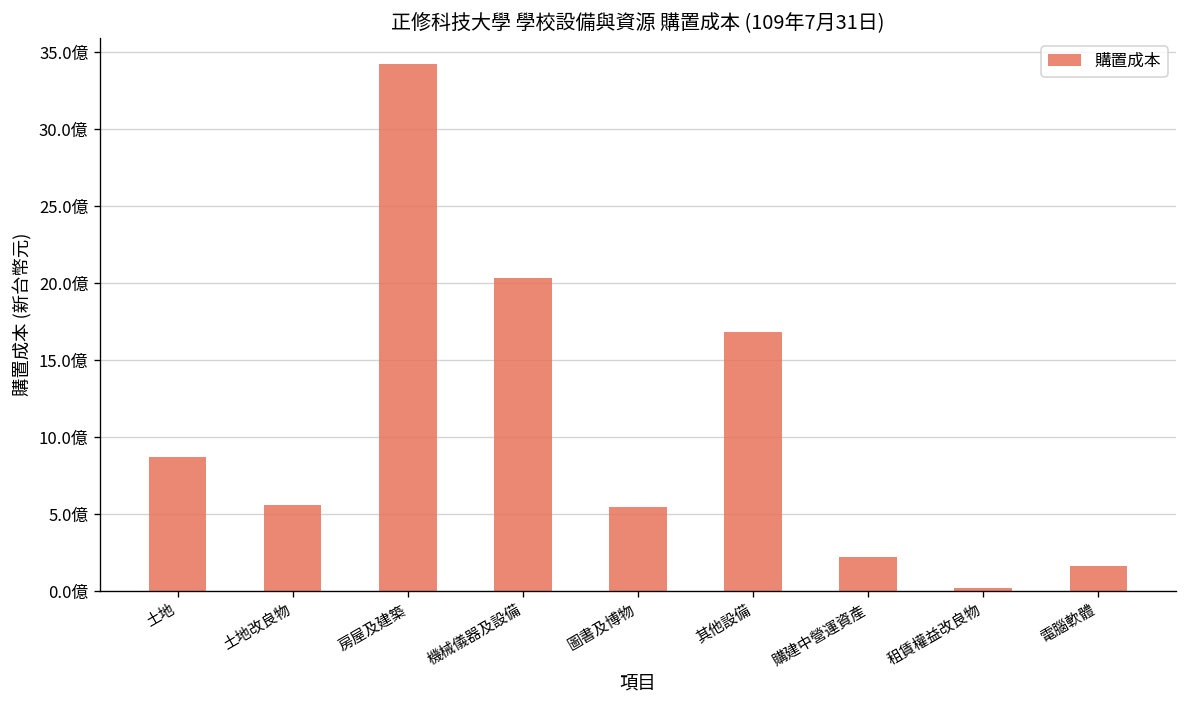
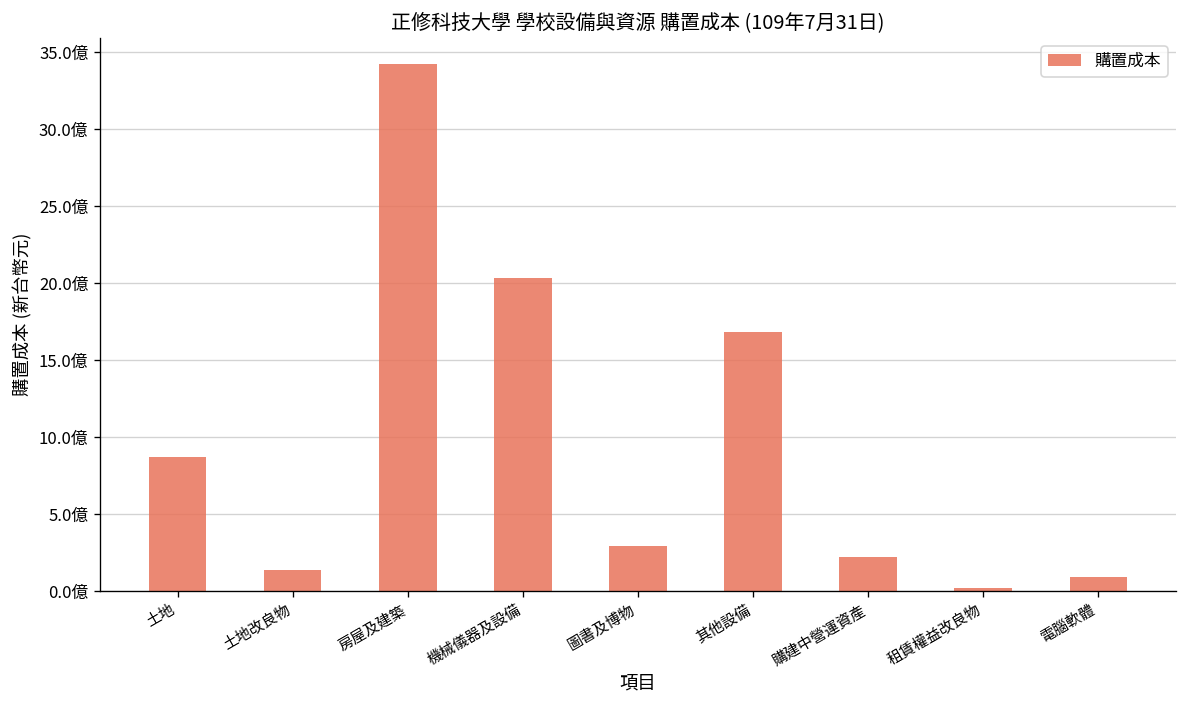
土地改良物: 5.6億 -> 1.4億
圖書及博物: 5.5億 -> 2.9億
電腦軟體: 1.7億 -> 1.0億
